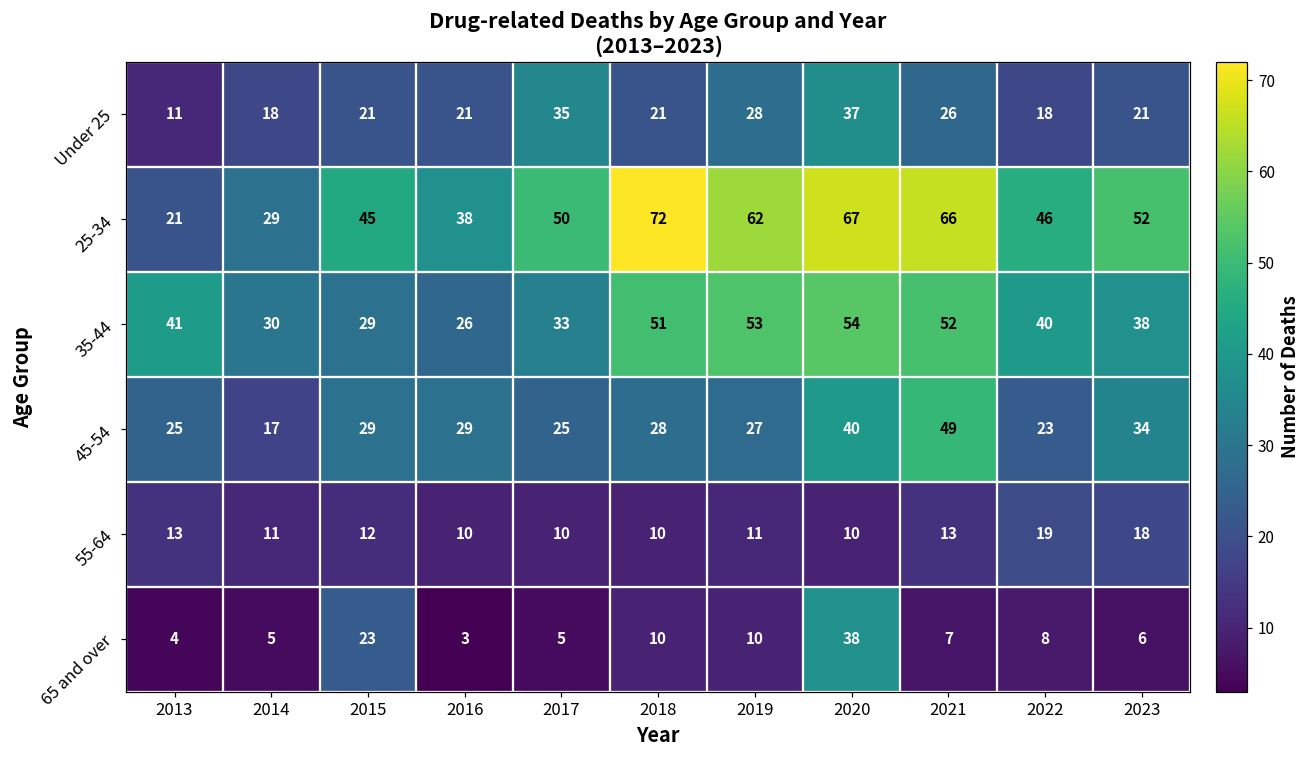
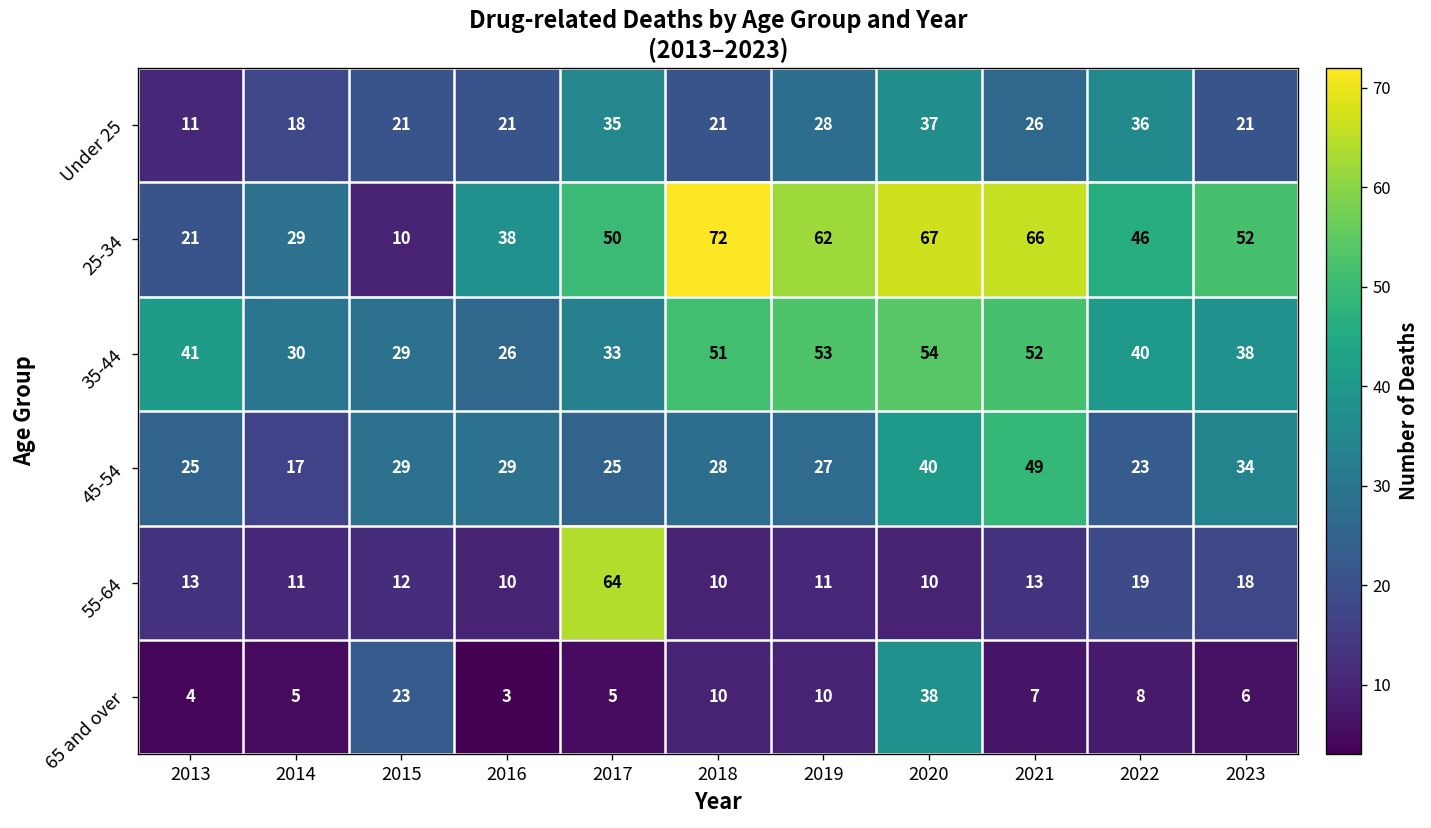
Under 25, 2022: 18 -> 36
25-34, 2015: 45 -> 10
55-64, 2017: 10 -> 64
